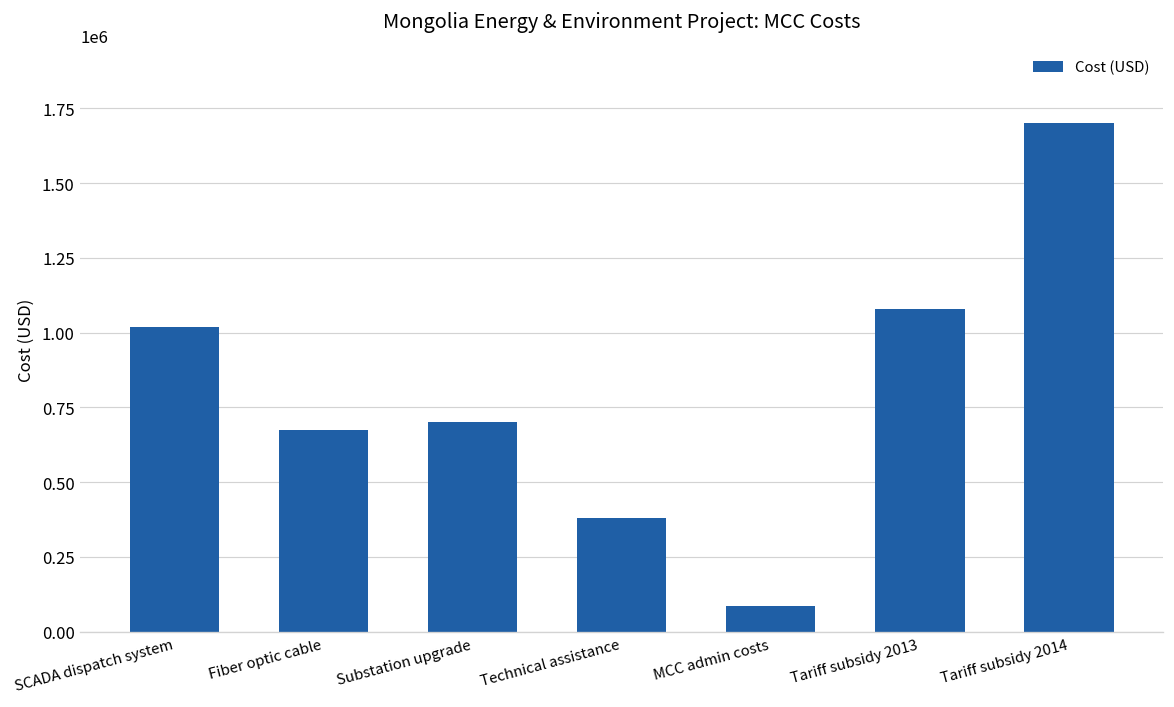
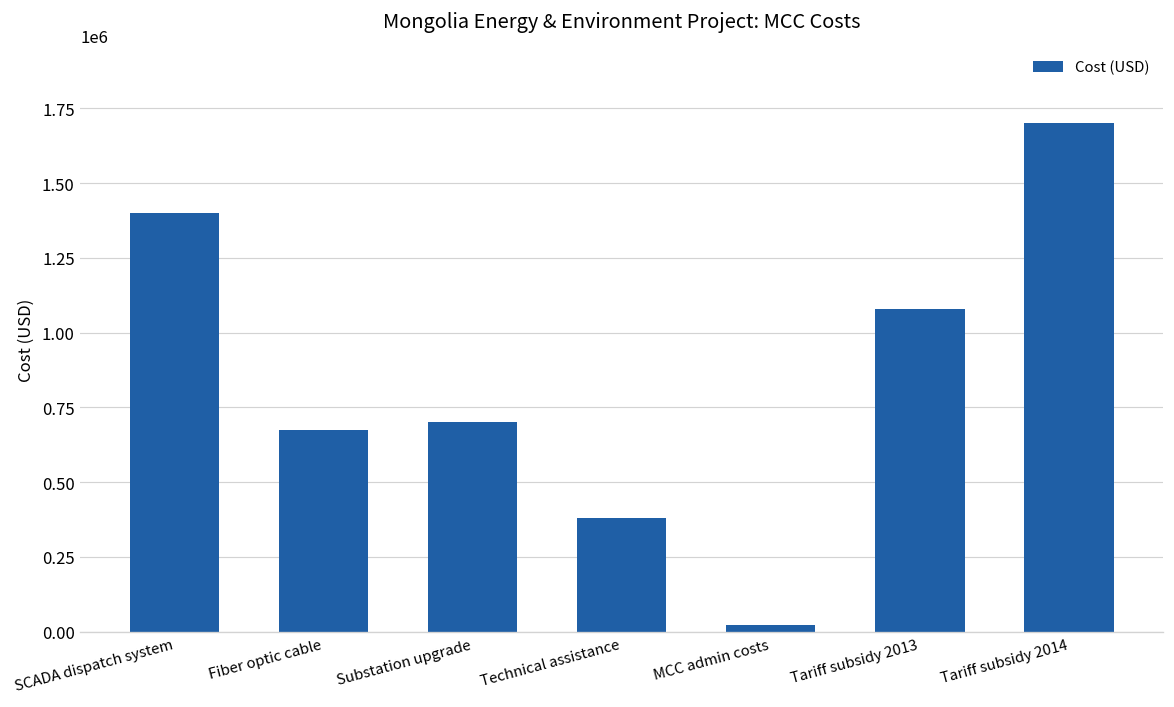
SCADA dispatch system: 1020000 -> 1400000
MCC admin costs: 90000 -> 20000
